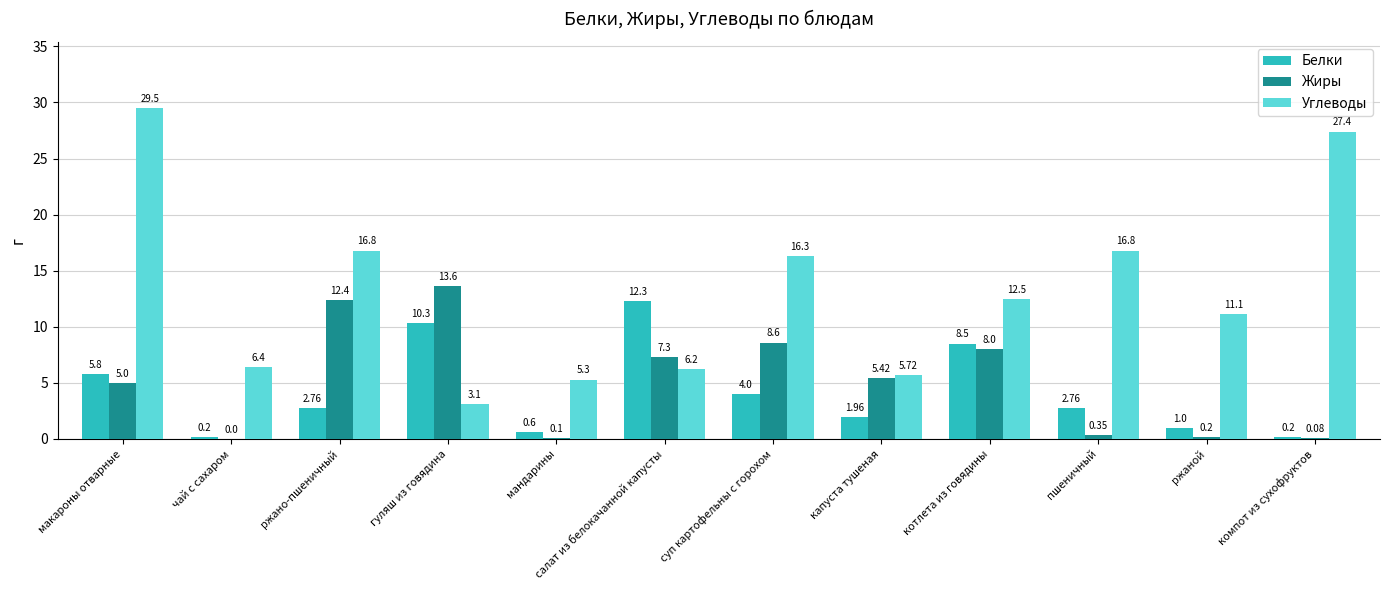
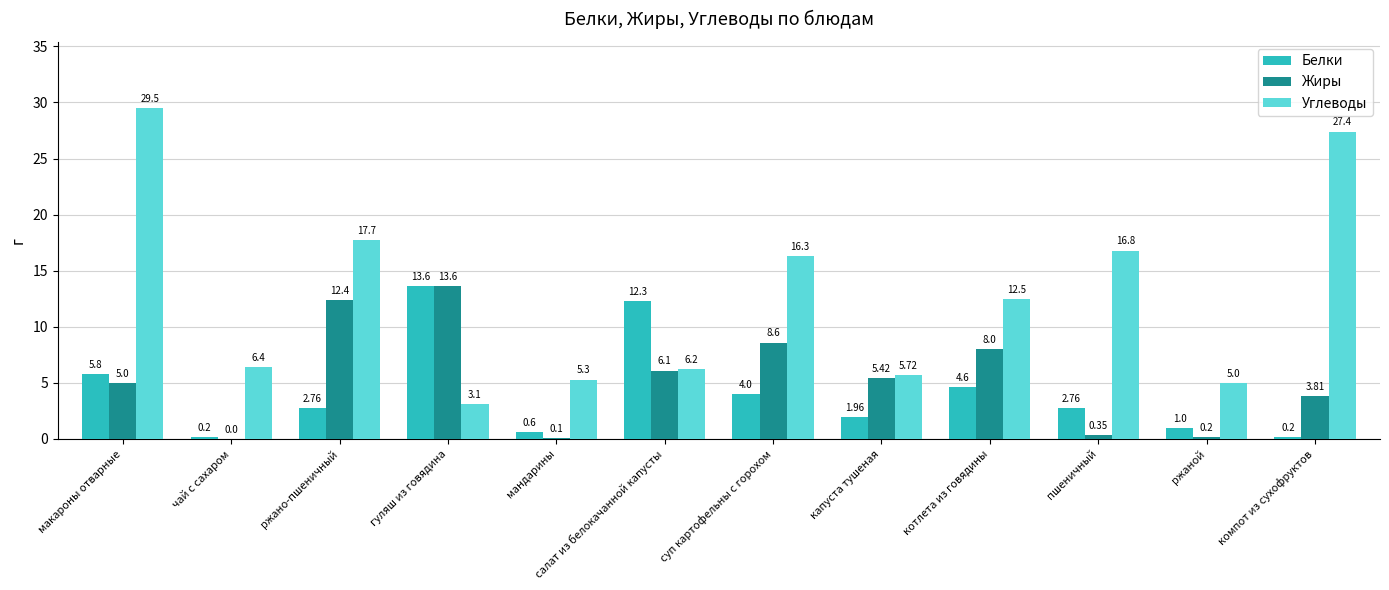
Углеводы, ржано-пшеничный: 16.8 -> 17.7
Белки, гуляш из говядина: 10.3 -> 13.6
Жиры, салат из белокачанной капусты: 7.3 -> 6.1
Белки, котлета из говядины: 8.5 -> 4.6
Углеводы, ржаной: 11.1 -> 5.0
Жиры, компот из сухофруктов: 0.08 -> 3.81
